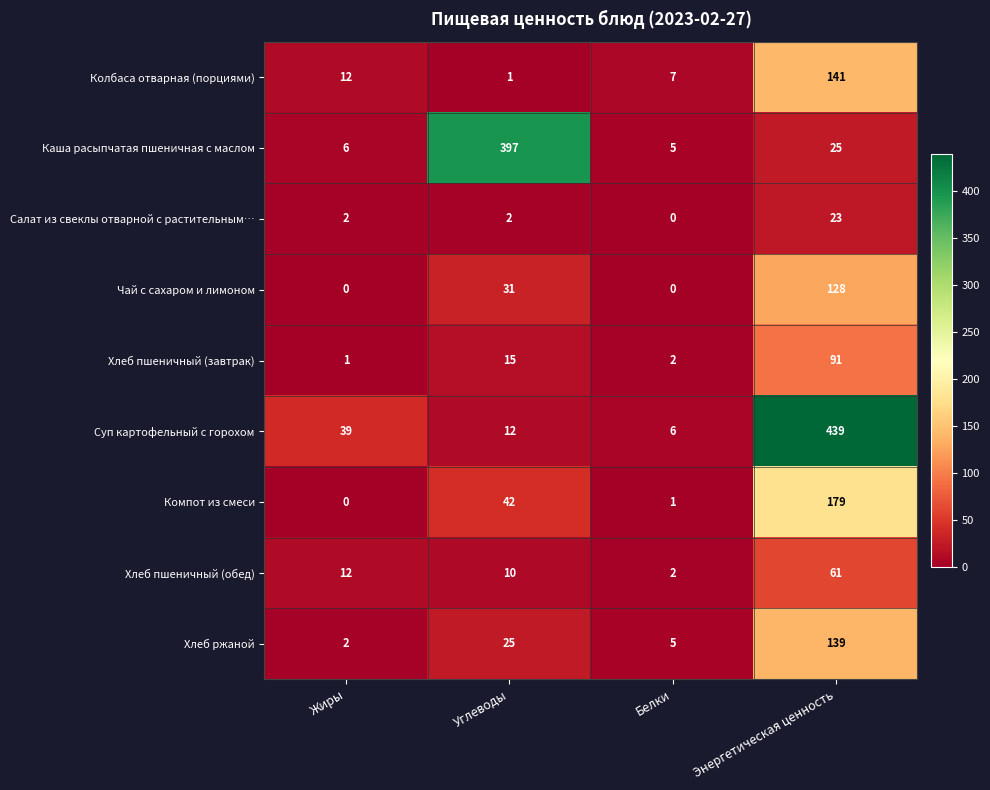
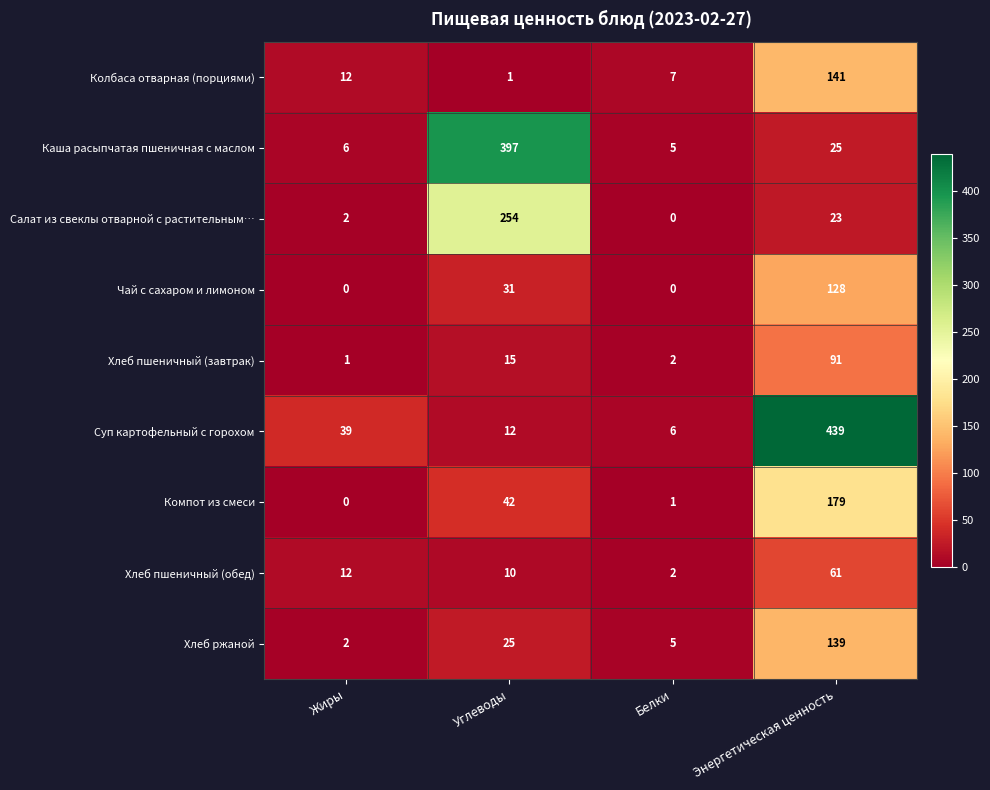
Салат из свеклы отварной с растительным…, Углеводы: 2 -> 254
